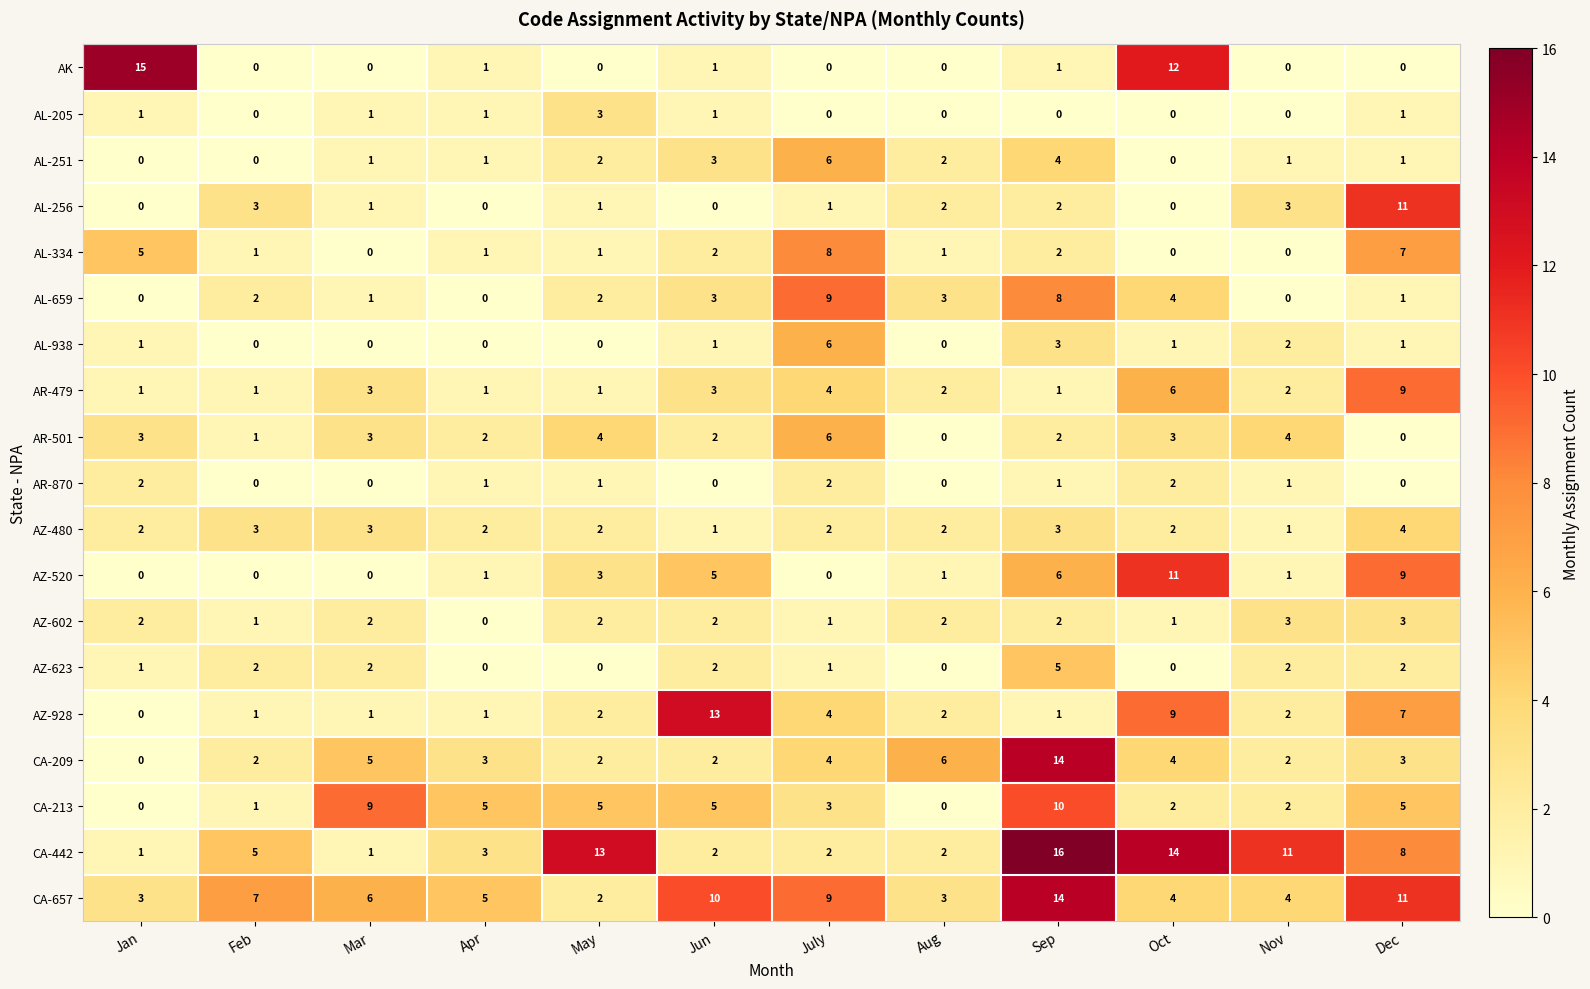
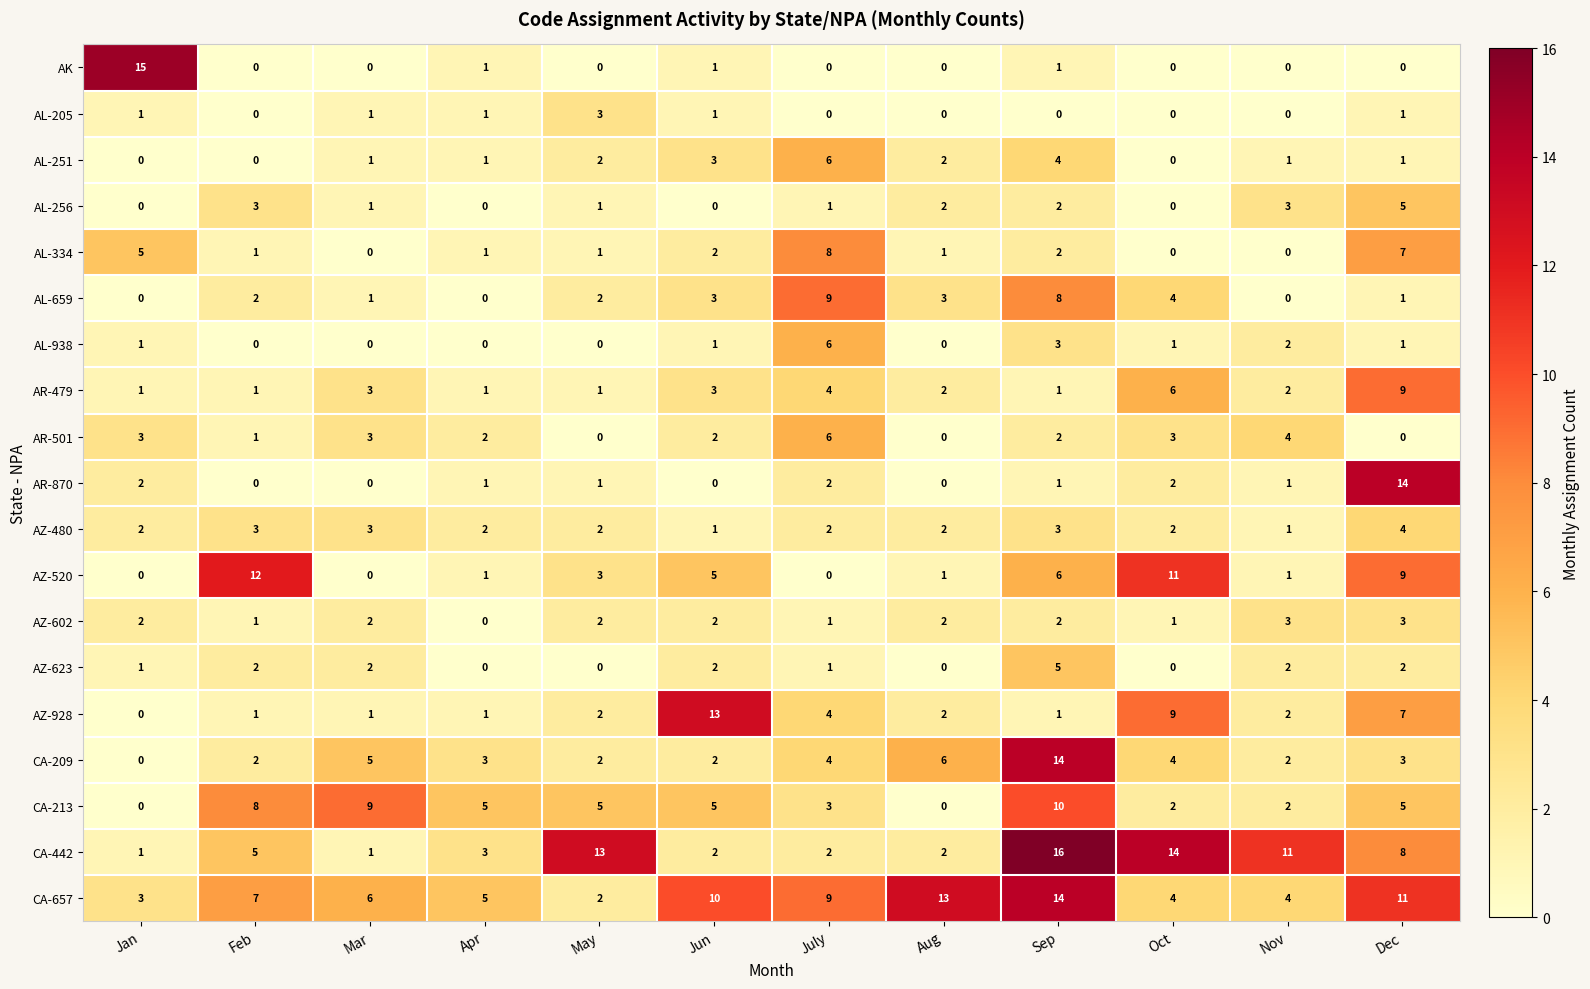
AK, Oct: 12 -> 0
AL-256, Dec: 11 -> 5
AR-501, May: 4 -> 0
AR-870, Dec: 0 -> 14
AZ-520, Feb: 0 -> 12
CA-213, Feb: 1 -> 8
CA-657, Aug: 3 -> 13
